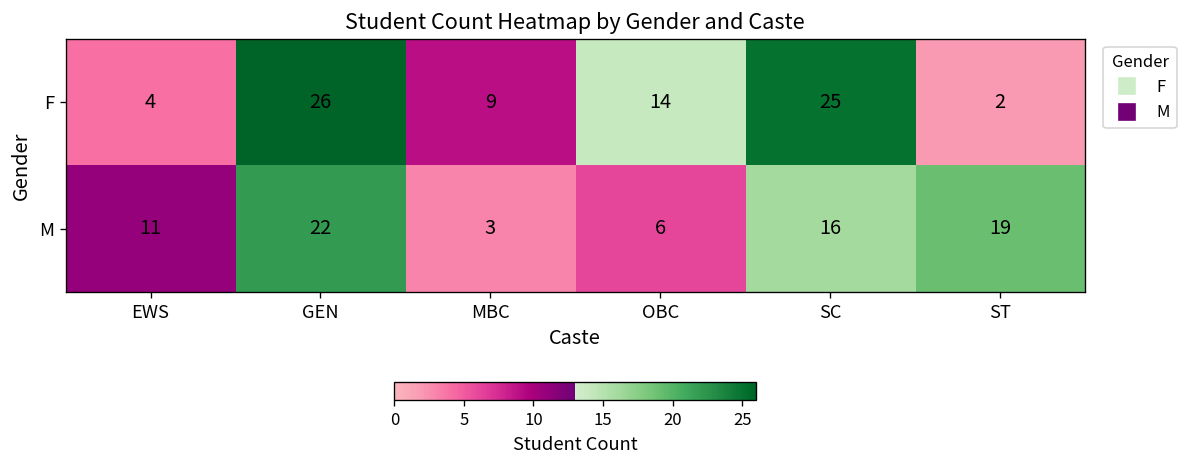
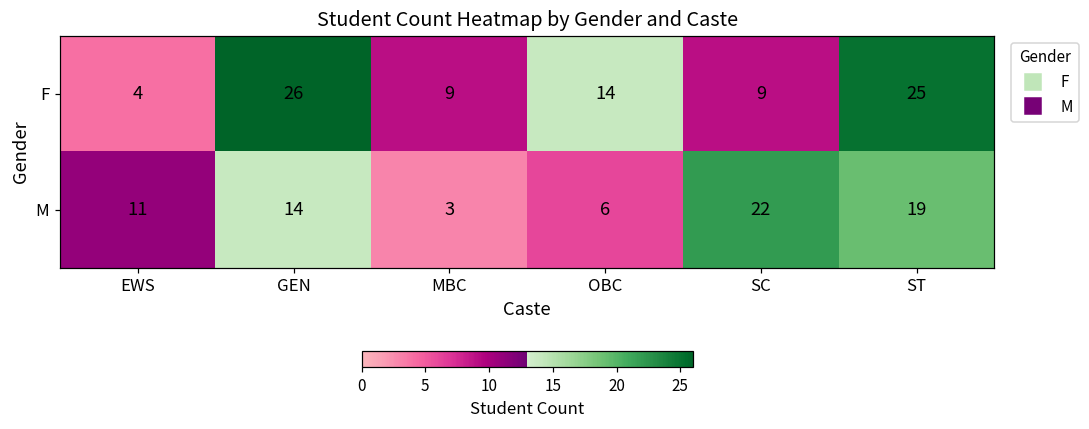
F, SC: 25 -> 9
F, ST: 2 -> 25
M, GEN: 22 -> 14
M, SC: 16 -> 22
